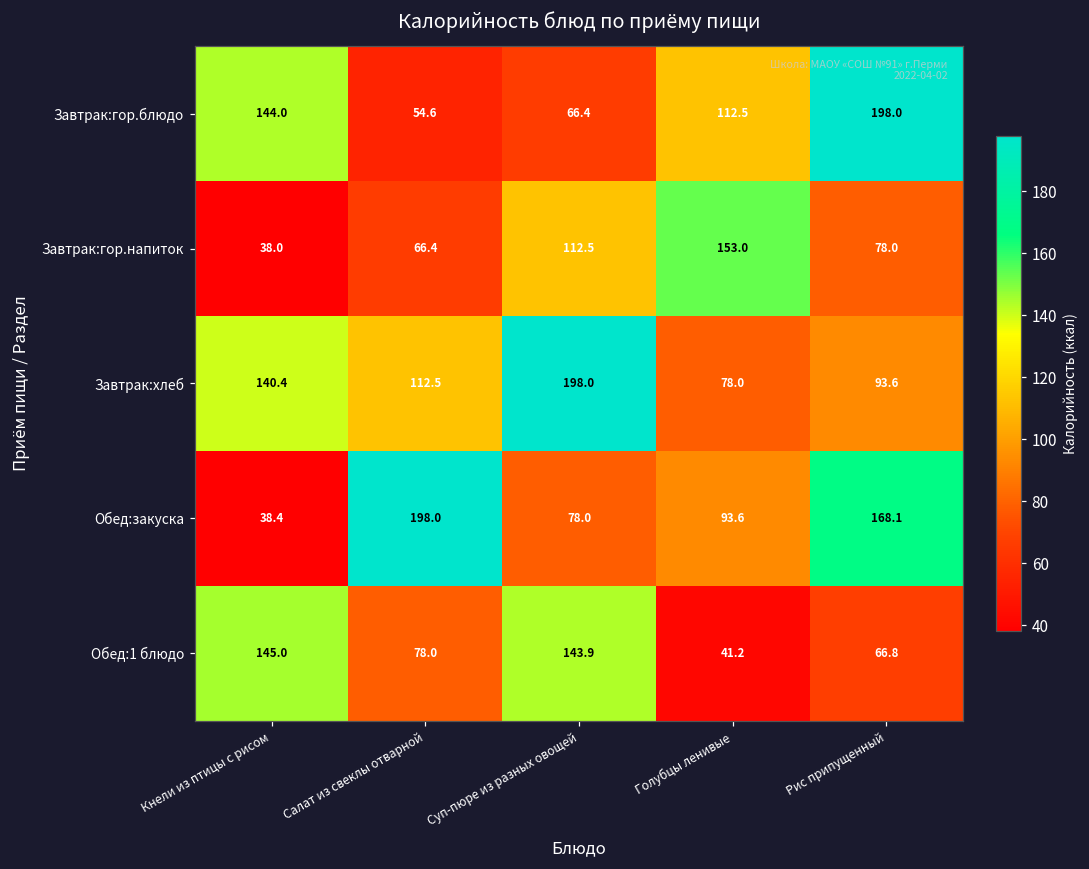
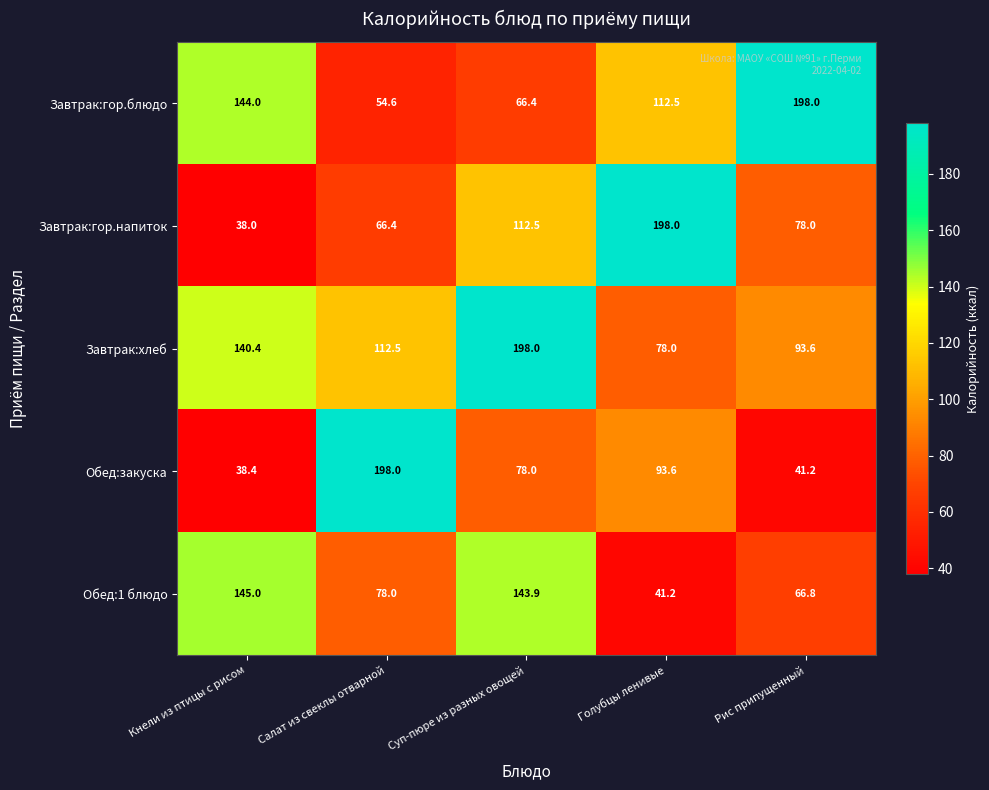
Завтрак:гор.напиток, Голубцы ленивые: 153.0 -> 198.0
Обед:закуска, Рис припущенный: 168.1 -> 41.2
